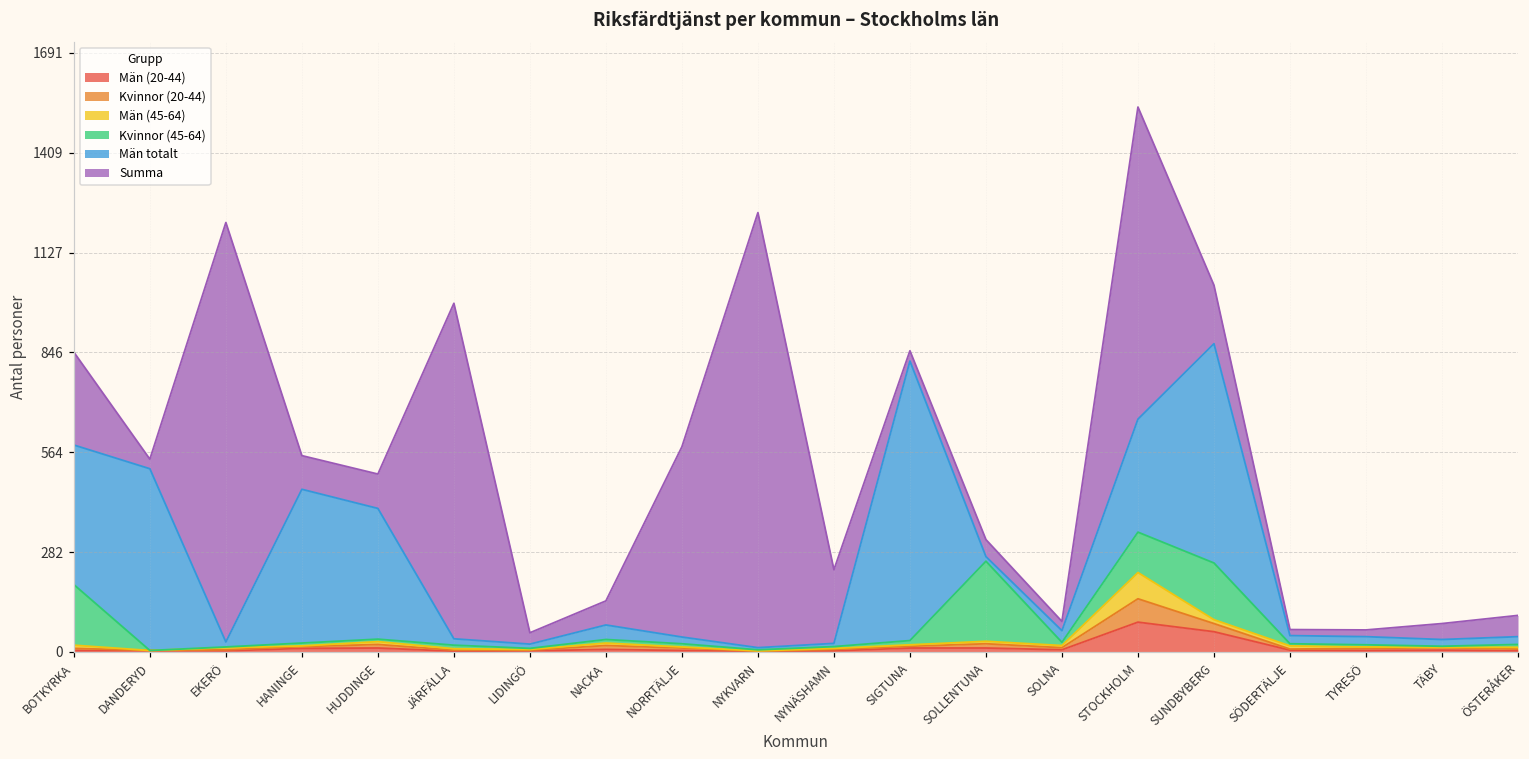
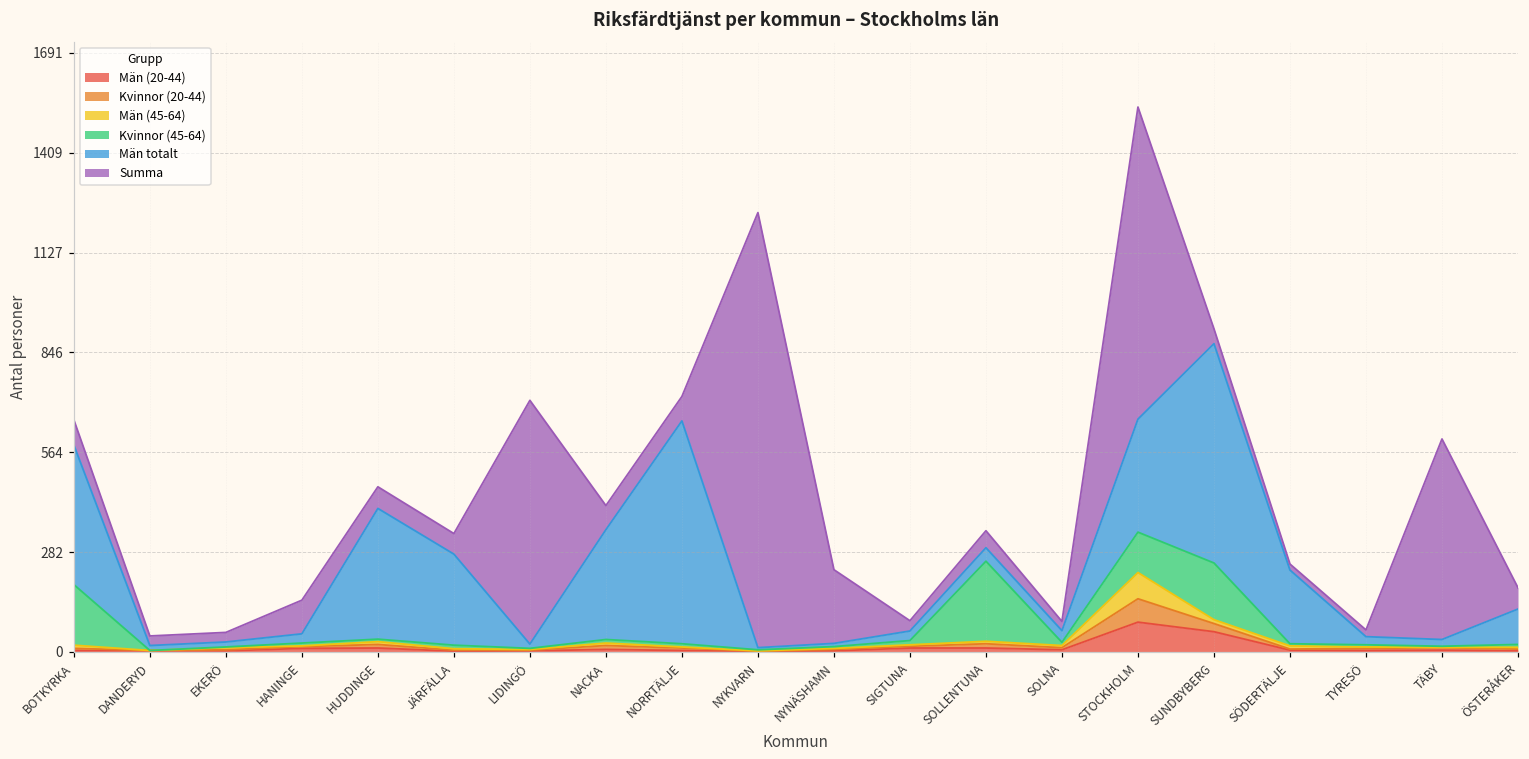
Summa, BOTKYRKA: 260 -> 70
Män totalt, DANDERYD: 510 -> 10
Summa, EKERÖ: 1180 -> 30
Män totalt, HANINGE: 430 -> 30
Summa, HUDDINGE: 100 -> 60
Män totalt, JÄRFÄLLA: 20 -> 260
Summa, JÄRFÄLLA: 950 -> 60
Summa, LIDINGÖ: 30 -> 690
Män totalt, NACKA: 40 -> 310
Män totalt, NORRTÄLJE: 20 -> 630
Summa, NORRTÄLJE: 540 -> 70
Män totalt, SIGTUNA: 790 -> 30
Män totalt, SOLLENTUNA: 10 -> 40
Summa, SUNDBYBERG: 170 -> 40
Män totalt, SÖDERTÄLJE: 20 -> 210
Summa, TÄBY: 50 -> 570
Män totalt, ÖSTERÅKER: 20 -> 100
